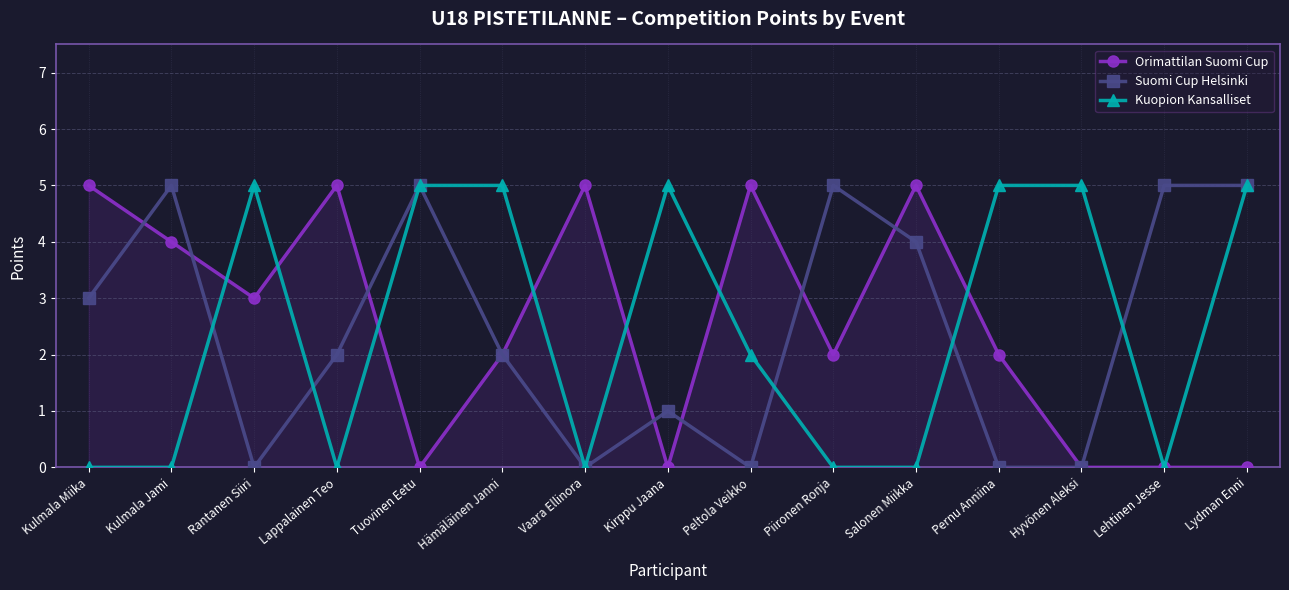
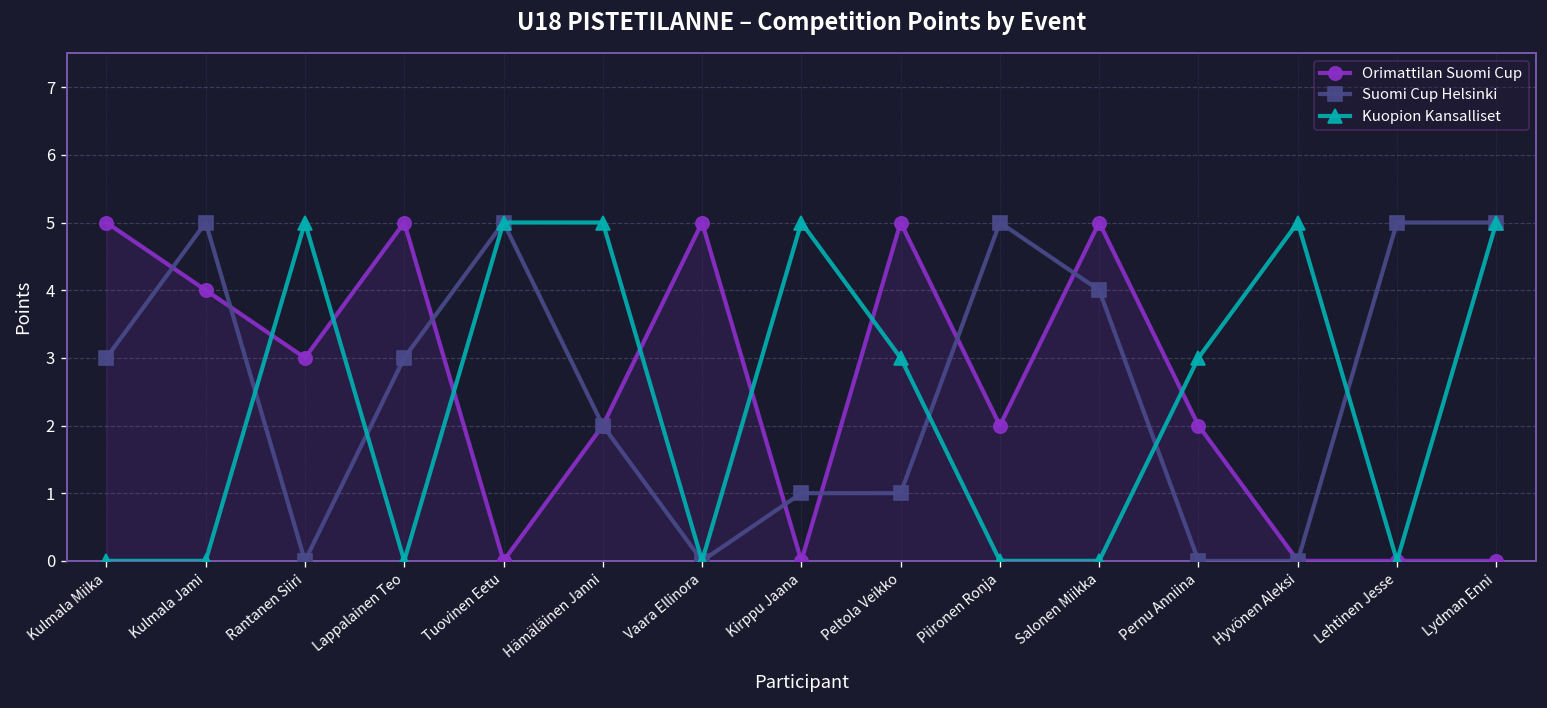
Suomi Cup Helsinki, Lappalainen Teo: 2 -> 3
Suomi Cup Helsinki, Peltola Veikko: 0 -> 1
Kuopion Kansalliset, Peltola Veikko: 2 -> 3
Kuopion Kansalliset, Pernu Anniina: 5 -> 3
